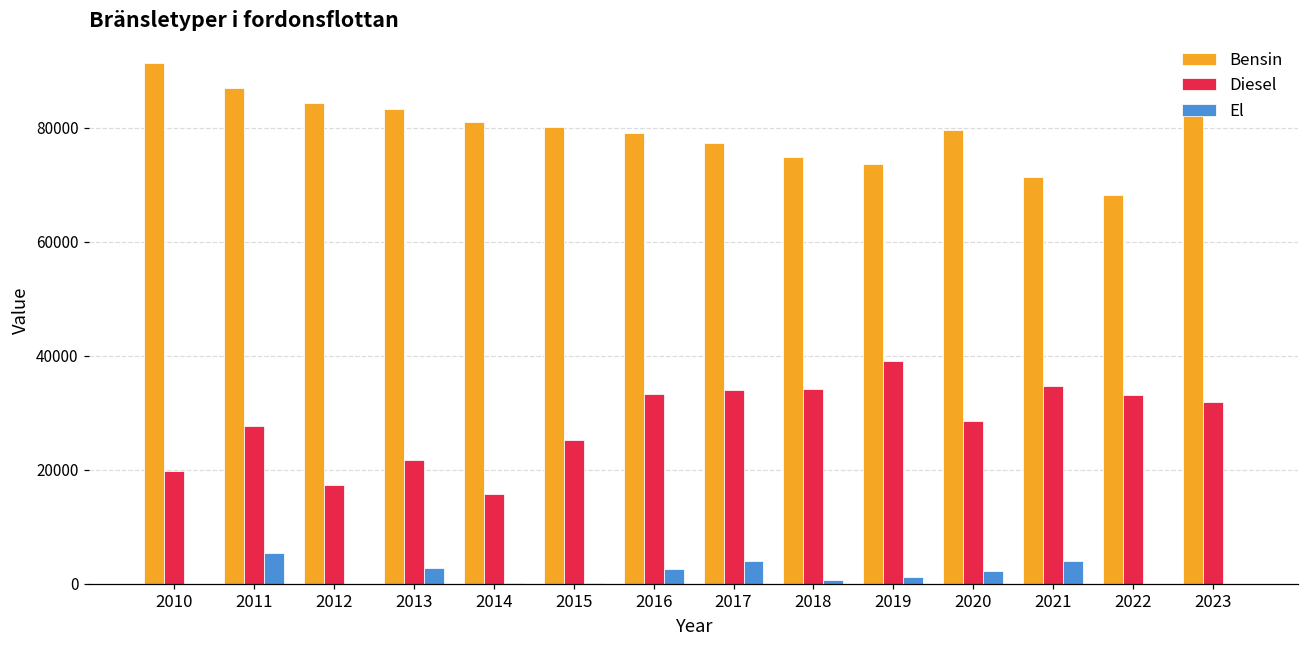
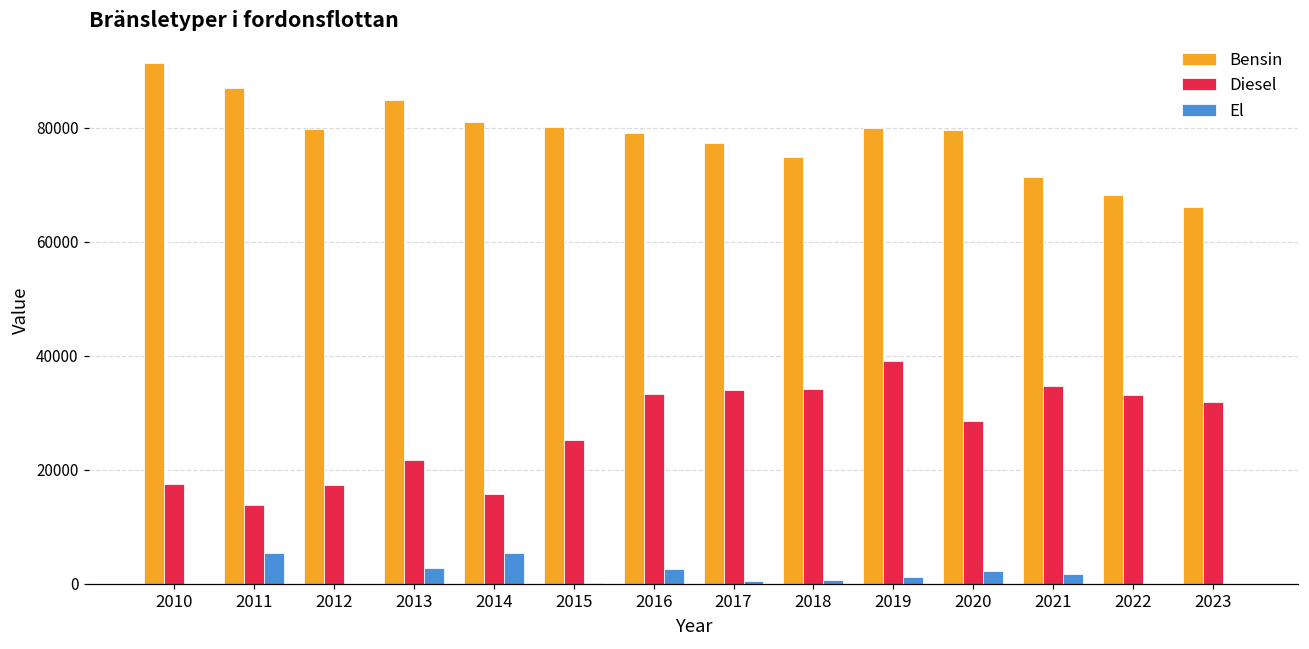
Diesel, 2010: 20000 -> 18000
Diesel, 2011: 28000 -> 14000
Bensin, 2012: 84000 -> 80000
Bensin, 2013: 83000 -> 85000
El, 2014: 0 -> 5000
El, 2017: 4000 -> 1000
Bensin, 2019: 74000 -> 80000
El, 2021: 4000 -> 2000
Bensin, 2023: 82000 -> 66000
